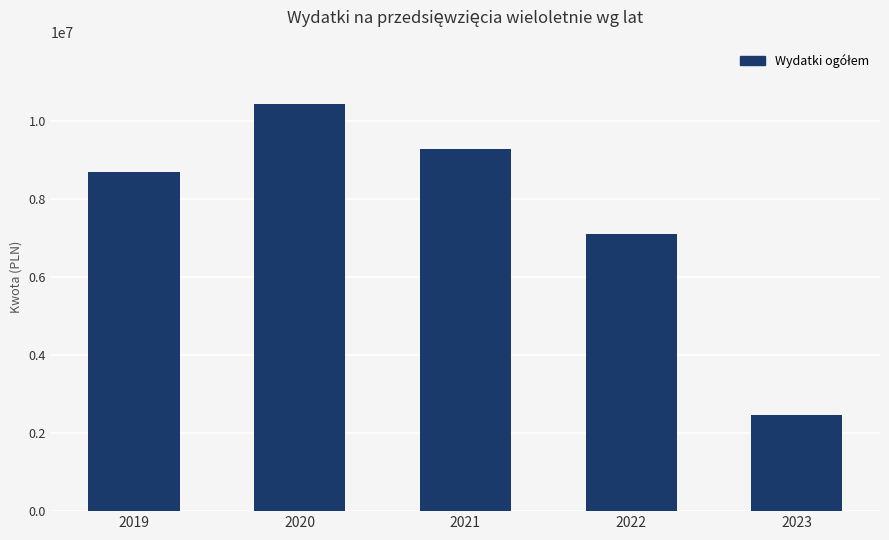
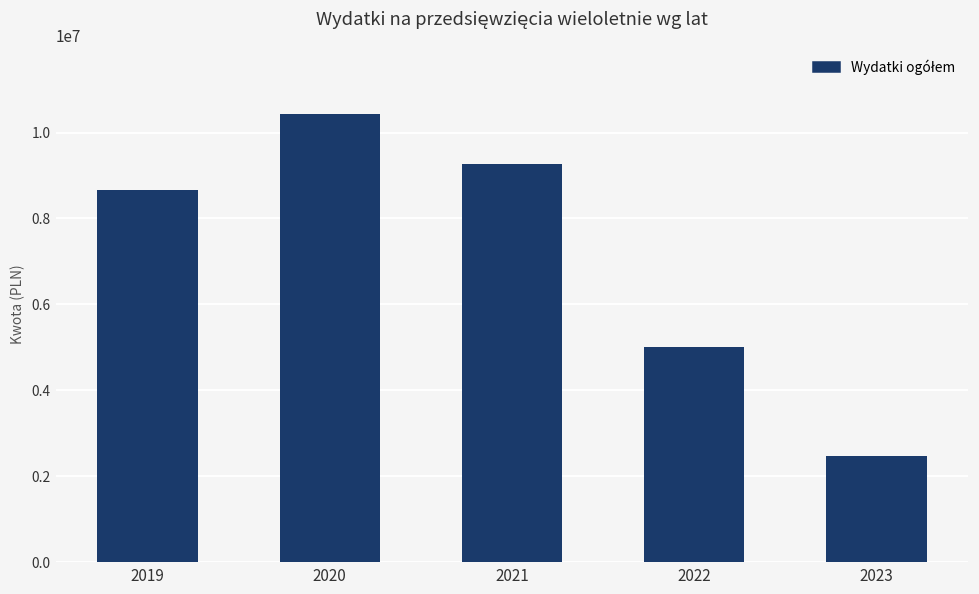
2022: 7100000 -> 5000000
